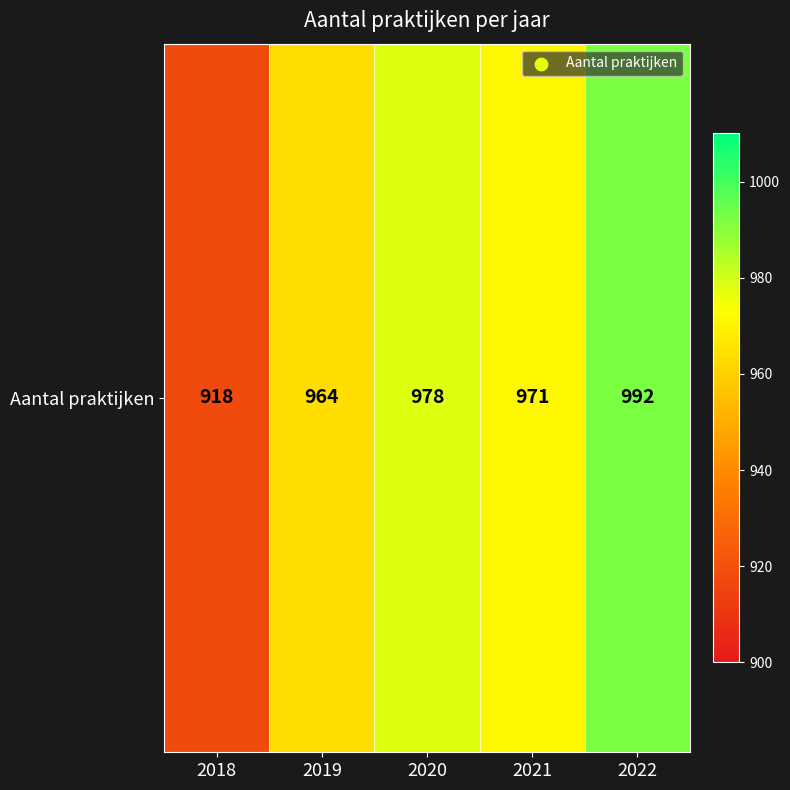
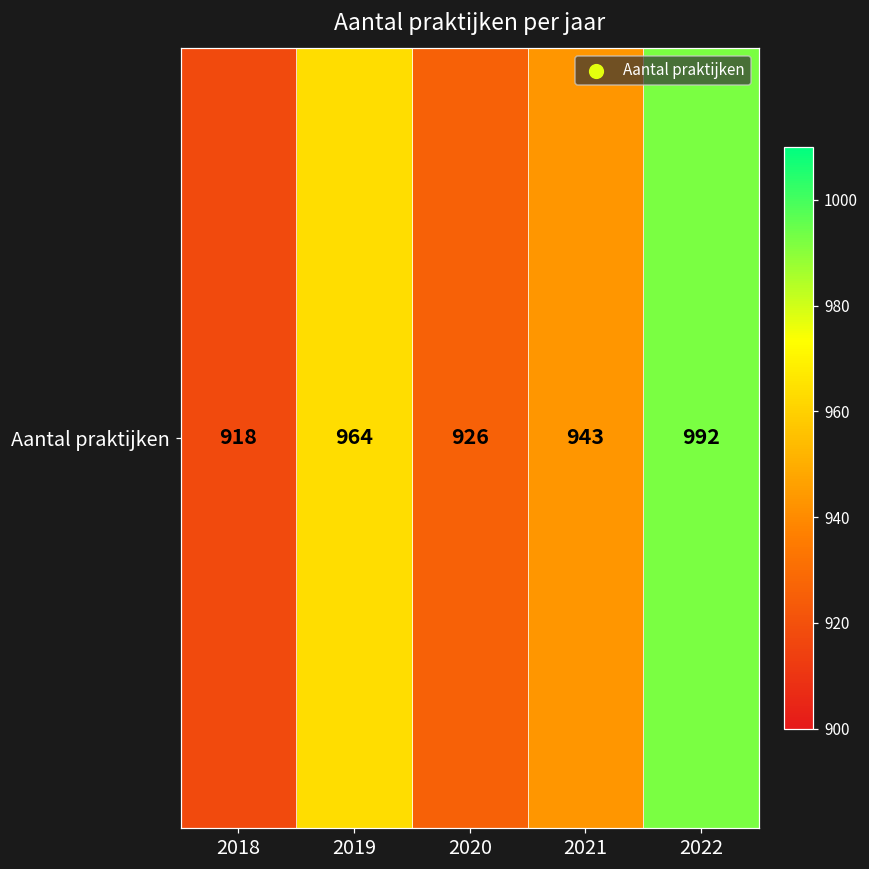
Aantal praktijken, 2020: 978 -> 926
Aantal praktijken, 2021: 971 -> 943
